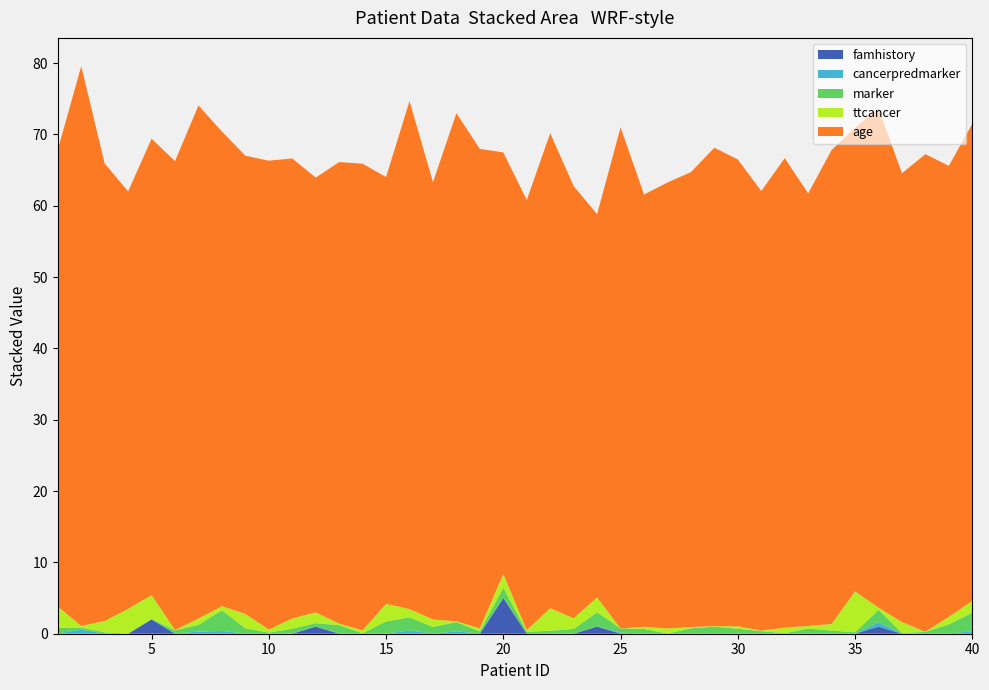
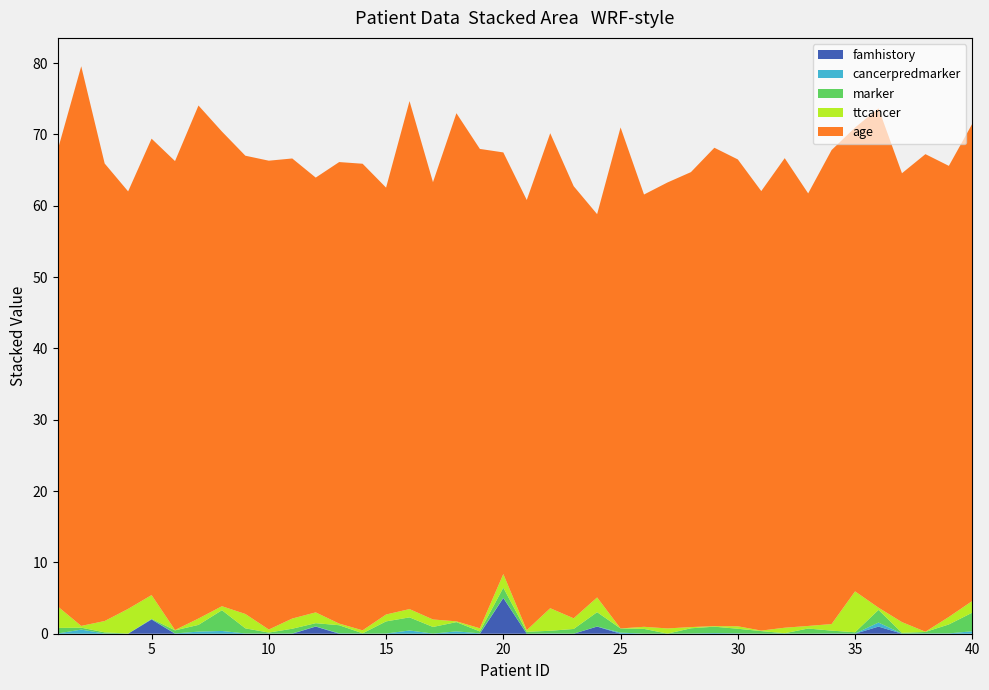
ttcancer, 15: 2 -> 1
